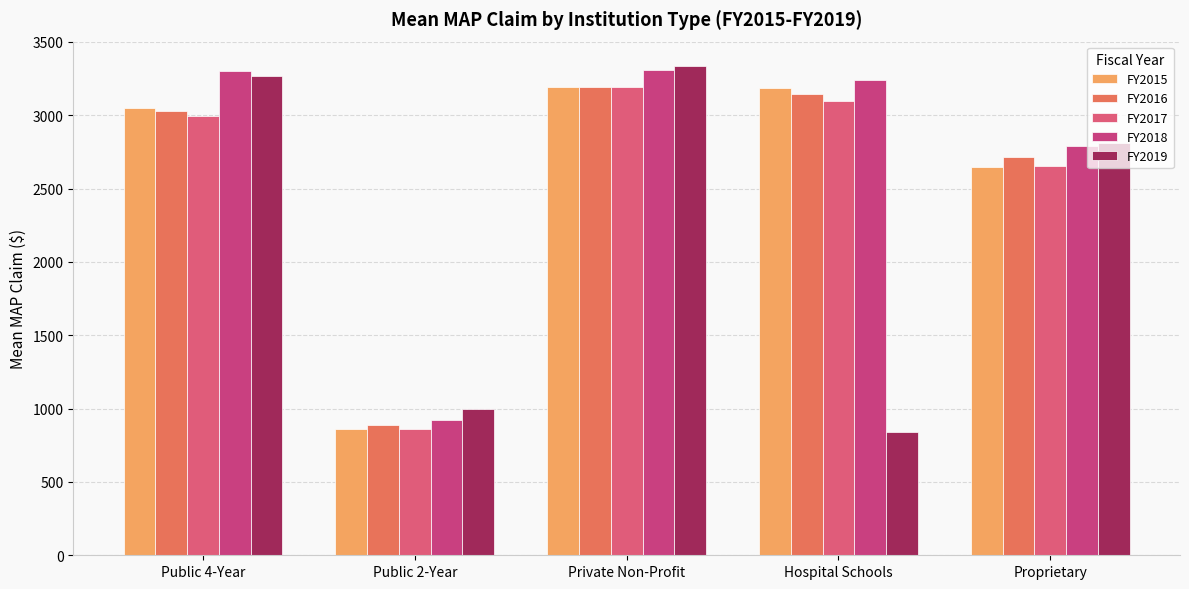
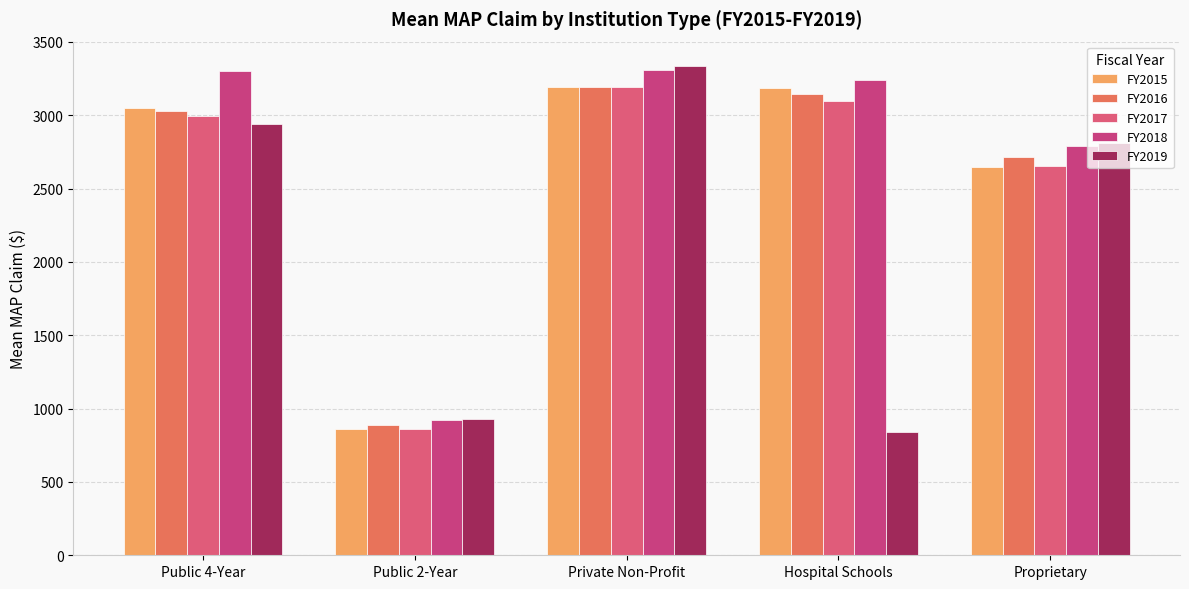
FY2019, Public 4-Year: 3270 -> 2940
FY2019, Public 2-Year: 1000 -> 930
